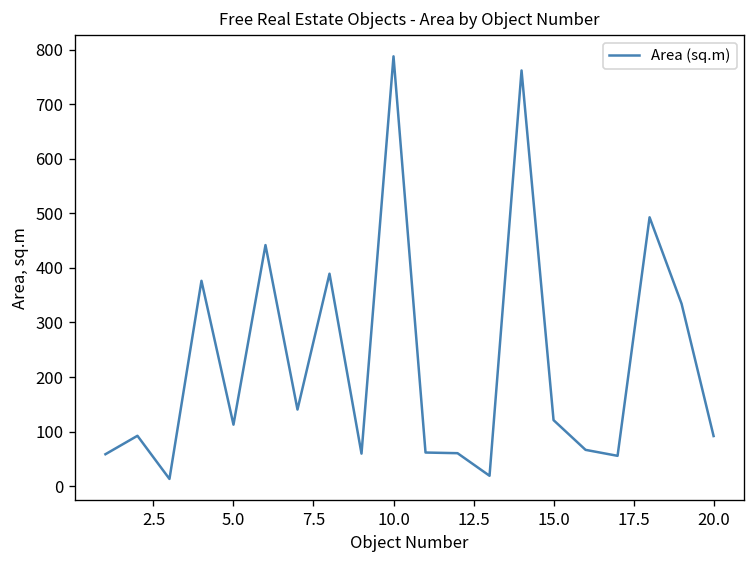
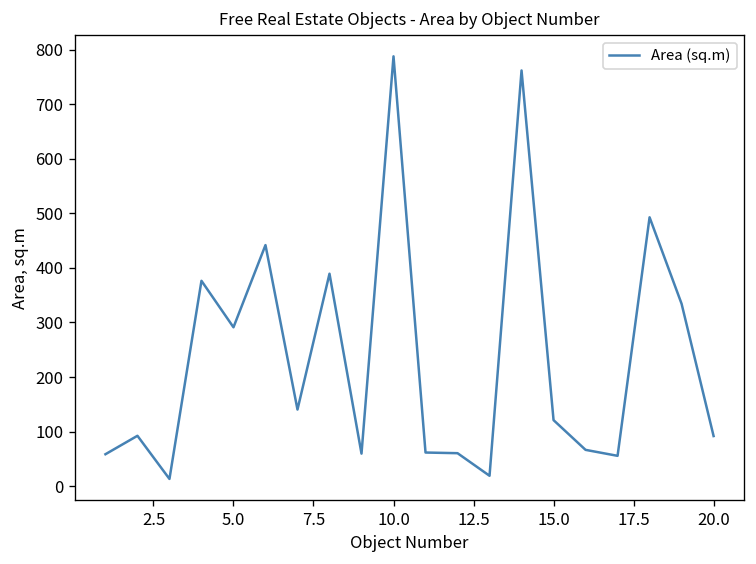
5.0: 110 -> 290
